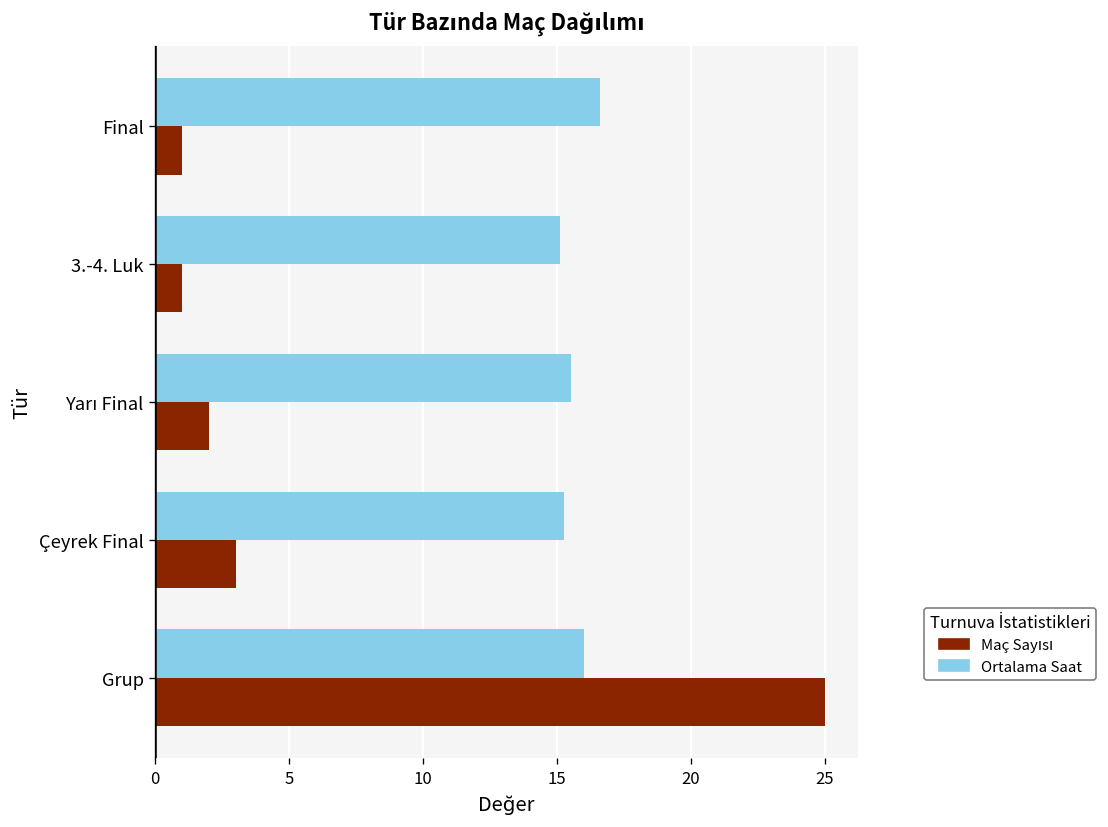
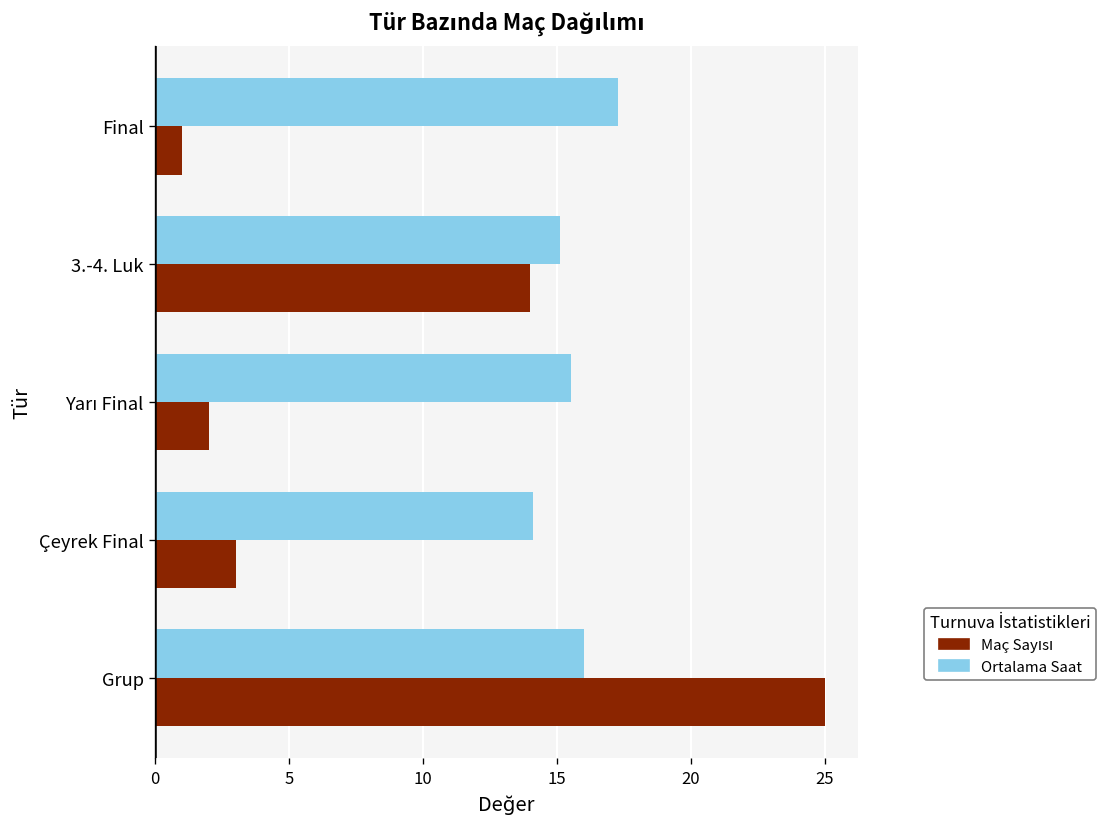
Ortalama Saat, Final: 16.6 -> 17.3
Maç Sayısı, 3.-4. Luk: 1 -> 14
Ortalama Saat, Çeyrek Final: 15.3 -> 14.1
